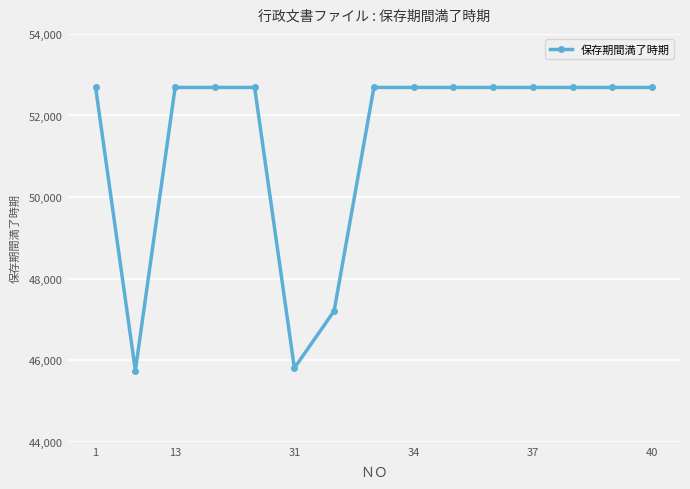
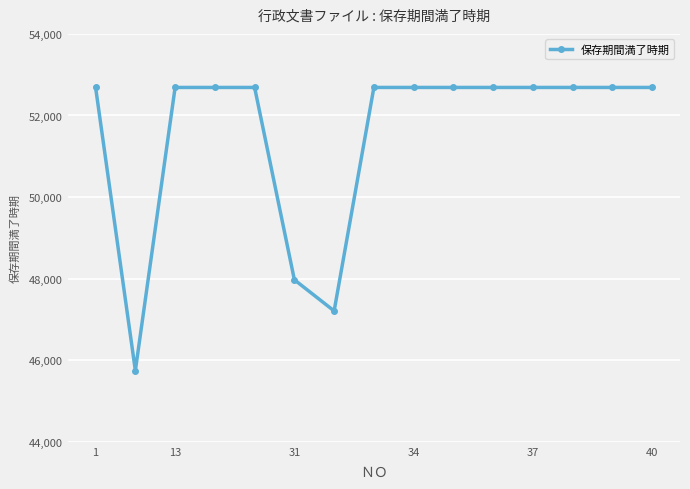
31: 45,800 -> 48,000
